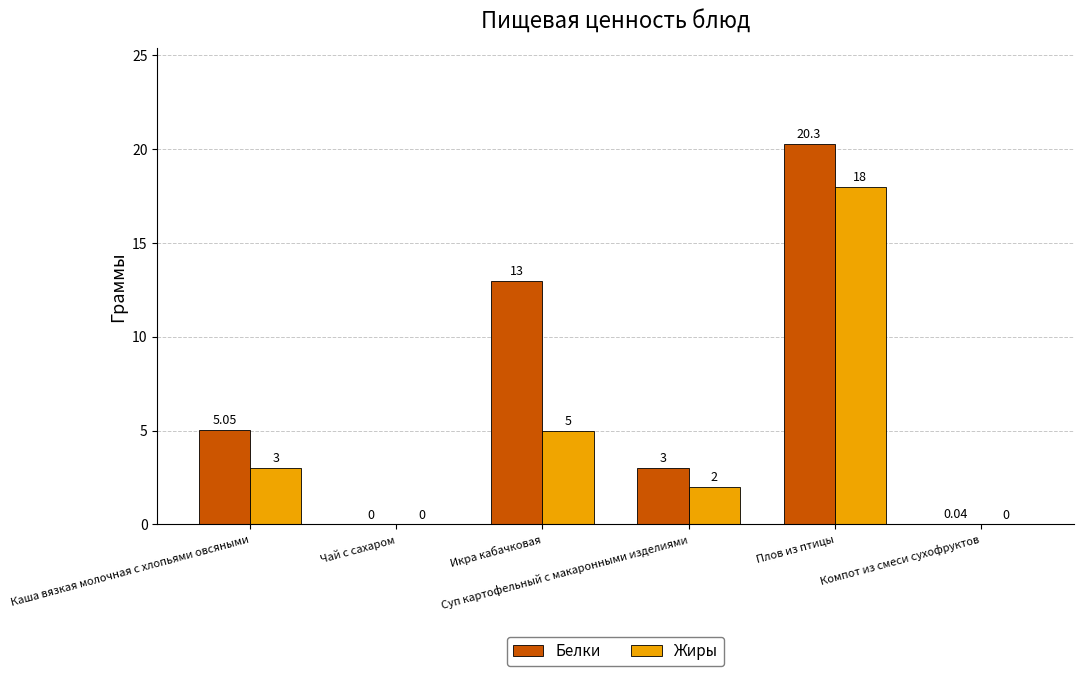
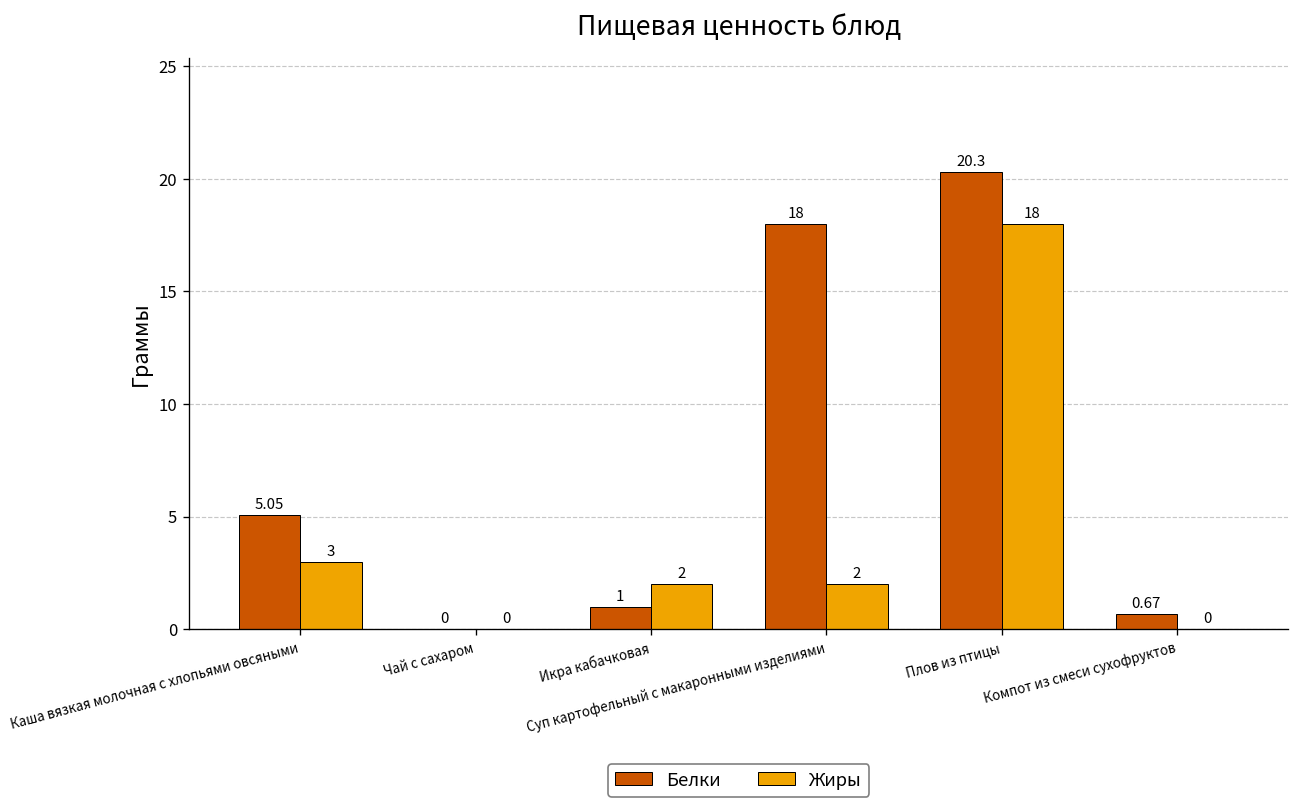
Белки, Икра кабачковая: 13 -> 1
Жиры, Икра кабачковая: 5 -> 2
Белки, Суп картофельный с макаронными изделиями: 3 -> 18
Белки, Компот из смеси сухофруктов: 0.04 -> 0.67
